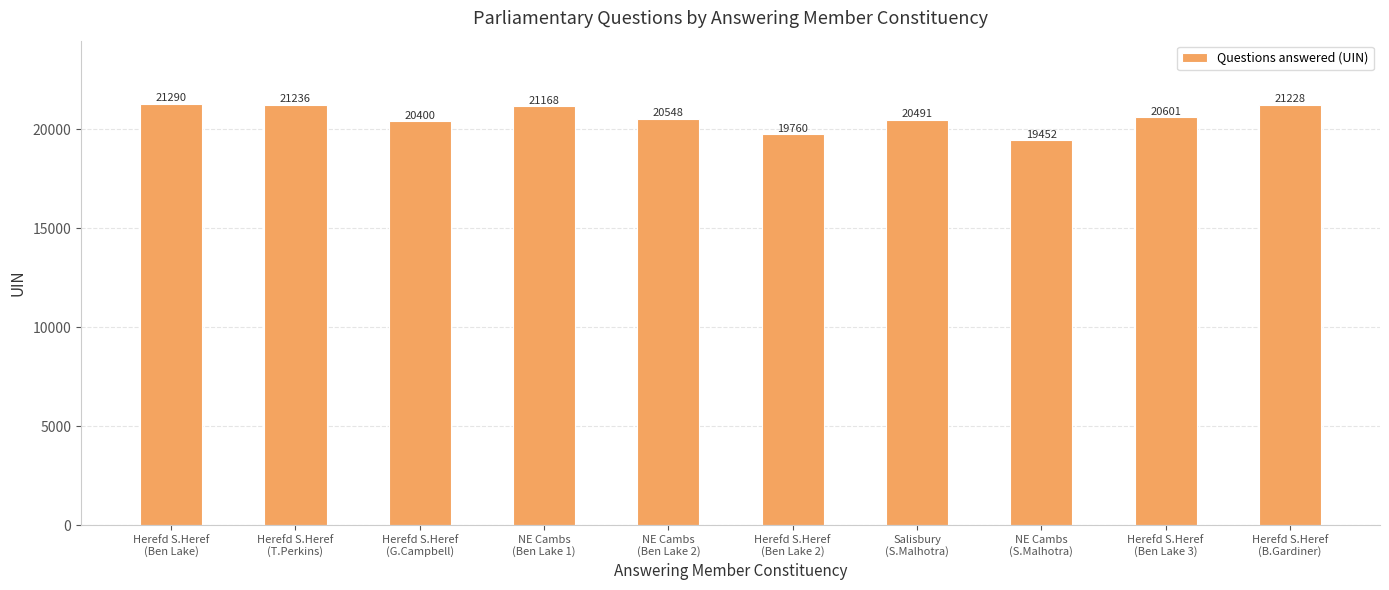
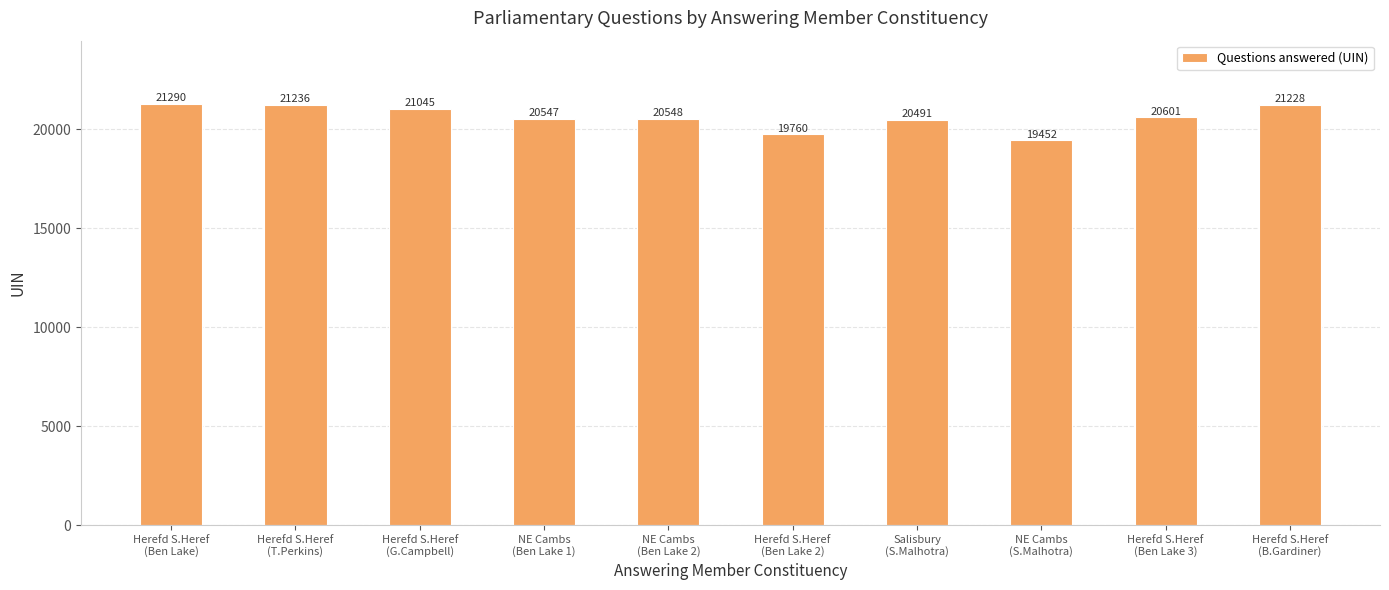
Herefd S.Heref (G.Campbell): 20400 -> 21045
NE Cambs (Ben Lake 1): 21168 -> 20547
